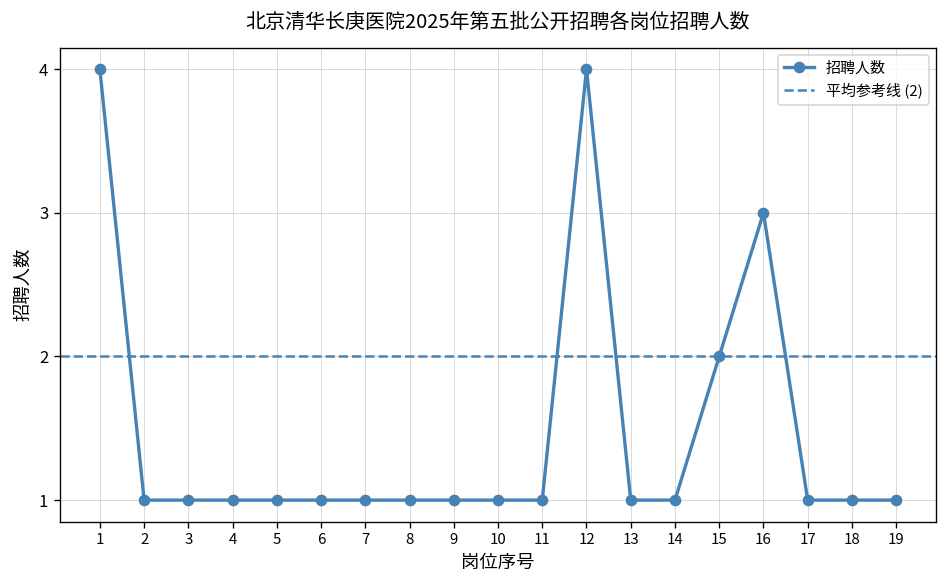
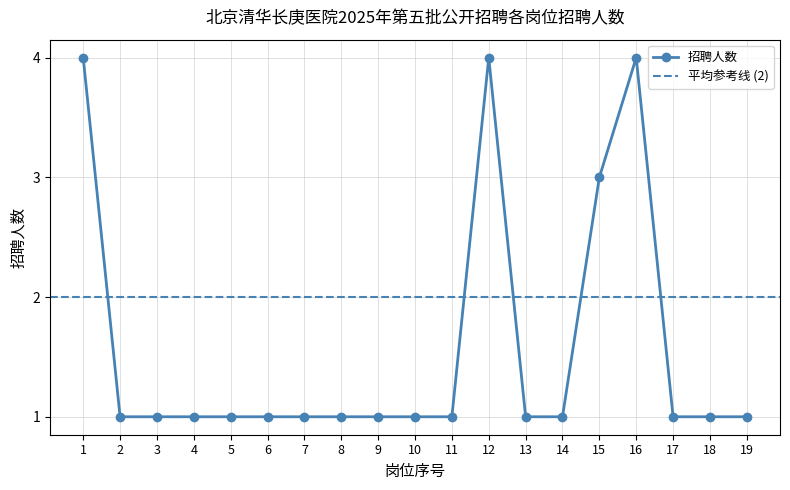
15: 2 -> 3
16: 3 -> 4
